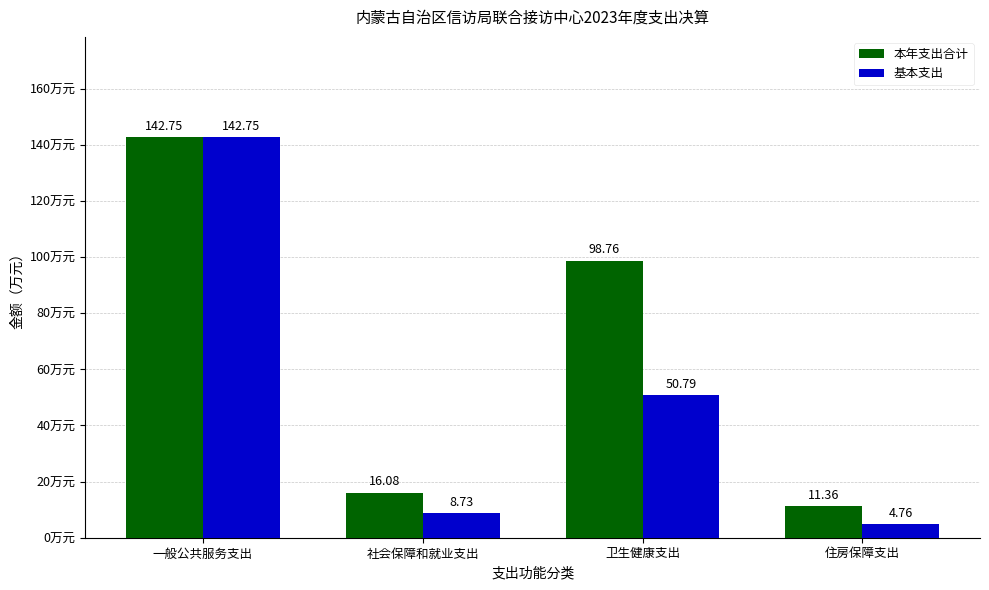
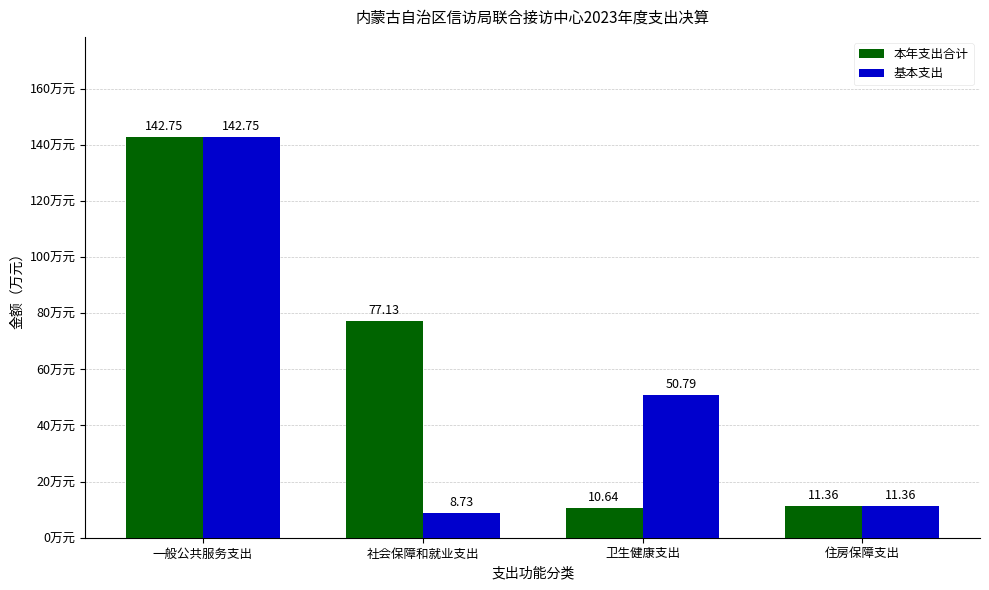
本年支出合计, 社会保障和就业支出: 16.08 -> 77.13
本年支出合计, 卫生健康支出: 98.76 -> 10.64
基本支出, 住房保障支出: 4.76 -> 11.36
